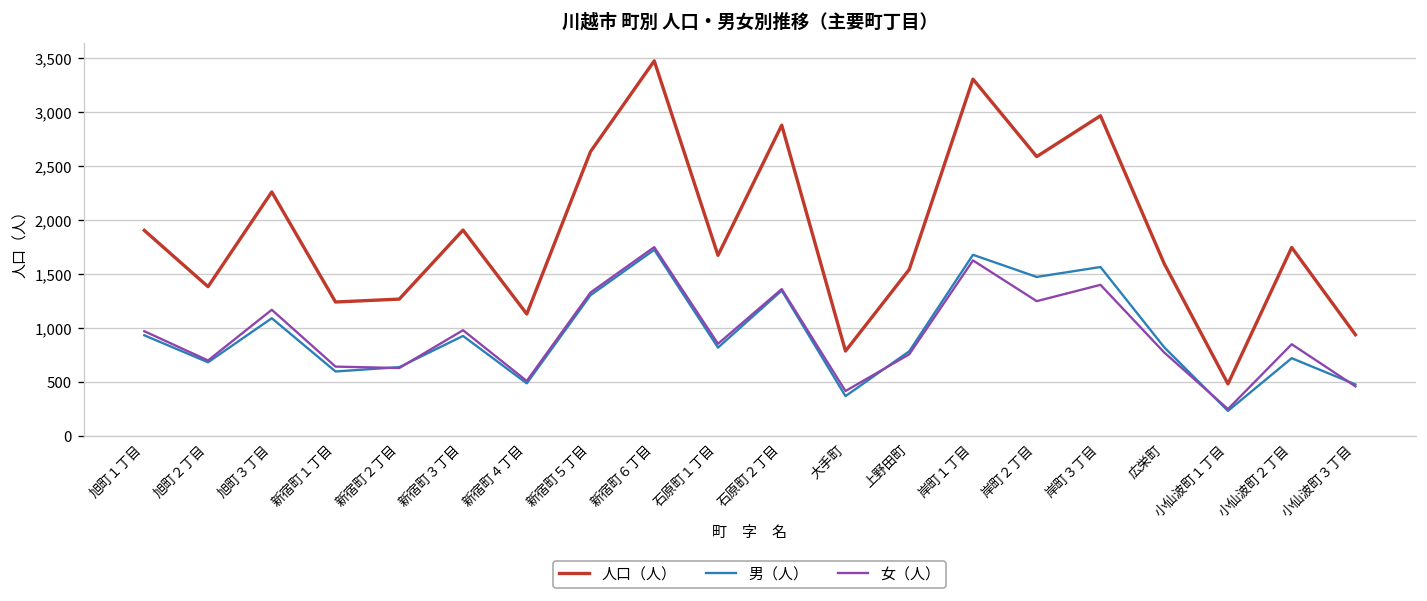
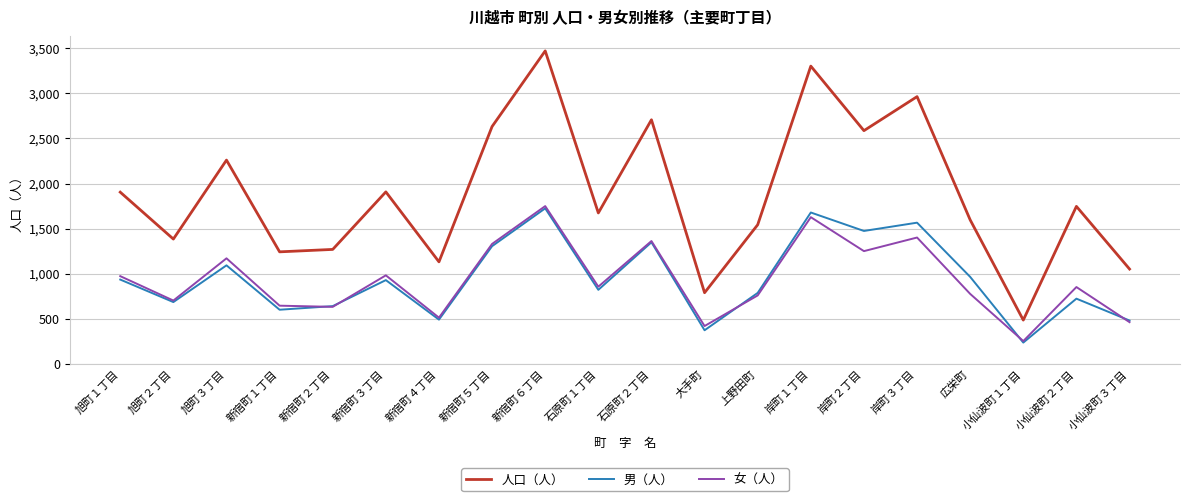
人口（人）, 石原町２丁目: 2,900 -> 2,700
男（人）, 広栄町: 800 -> 1,000
人口（人）, 小仙波町３丁目: 900 -> 1,100
